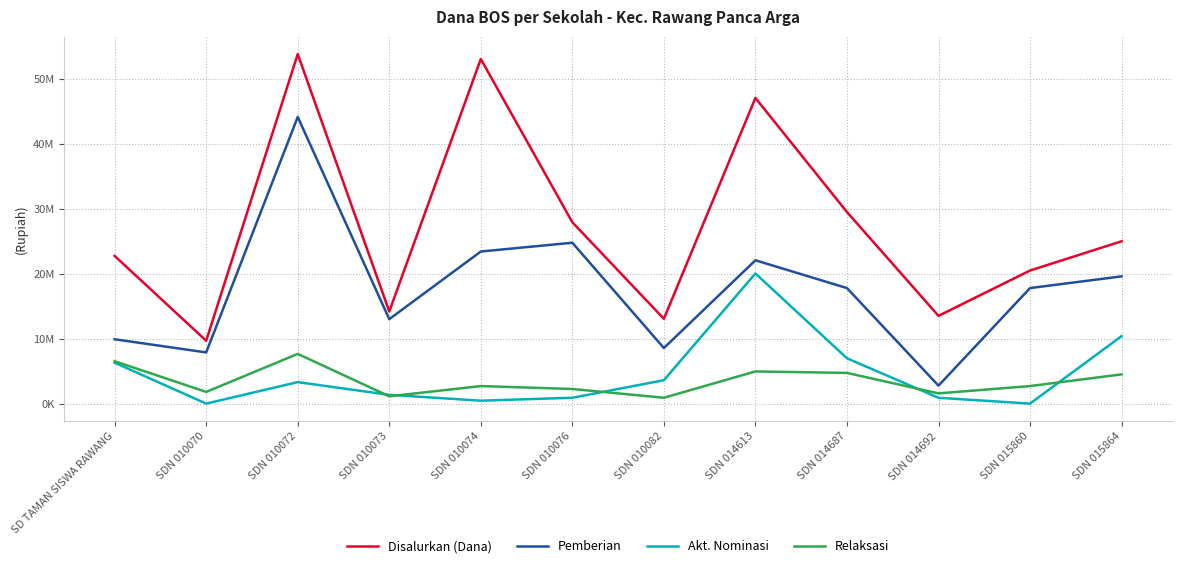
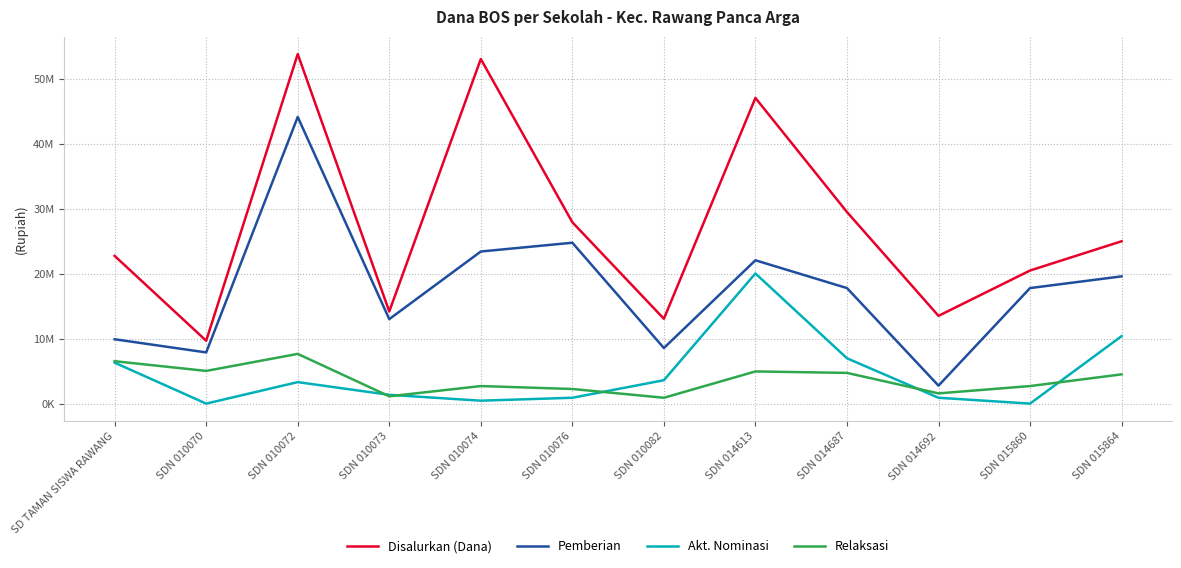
Relaksasi, SDN 010070: 2000000 -> 5000000
